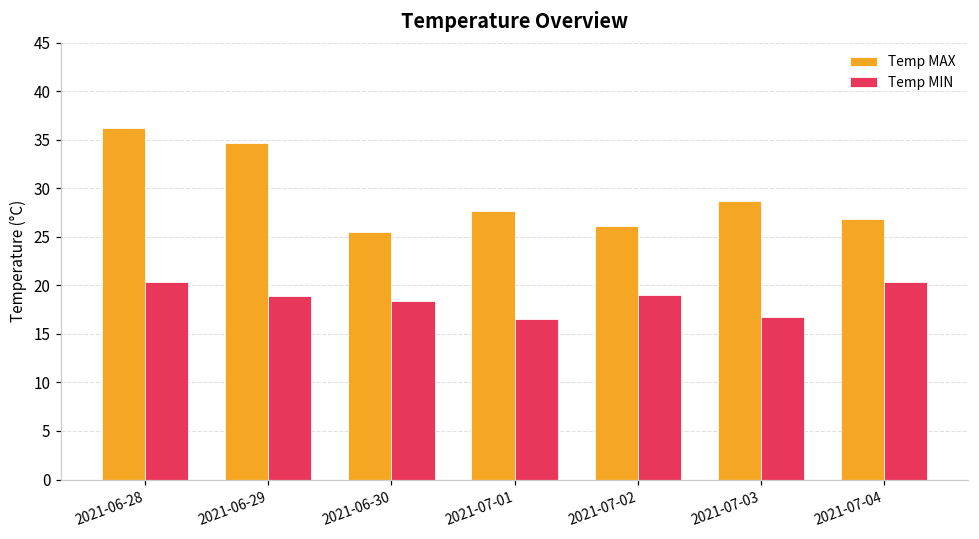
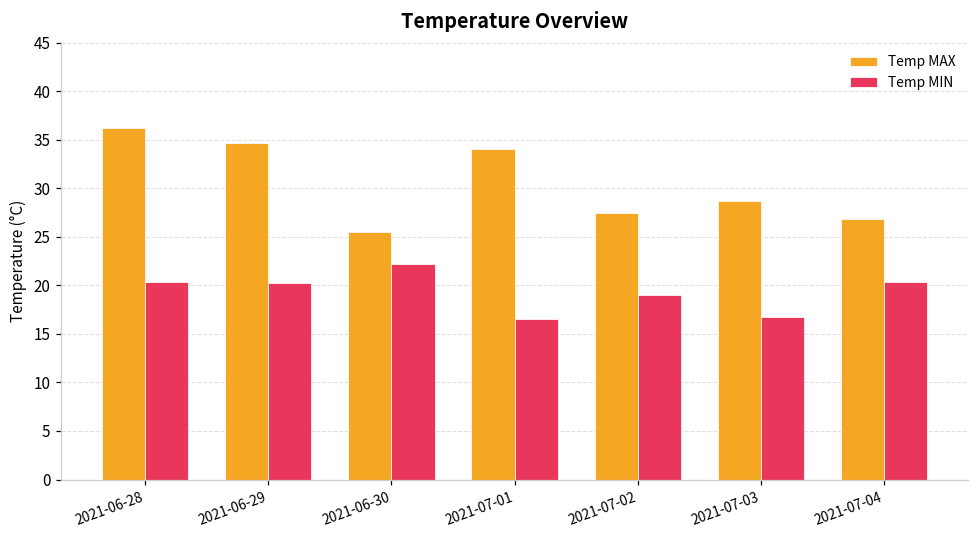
Temp MIN, 2021-06-29: 19 -> 20
Temp MIN, 2021-06-30: 18 -> 22
Temp MAX, 2021-07-01: 28 -> 34
Temp MAX, 2021-07-02: 26 -> 28
